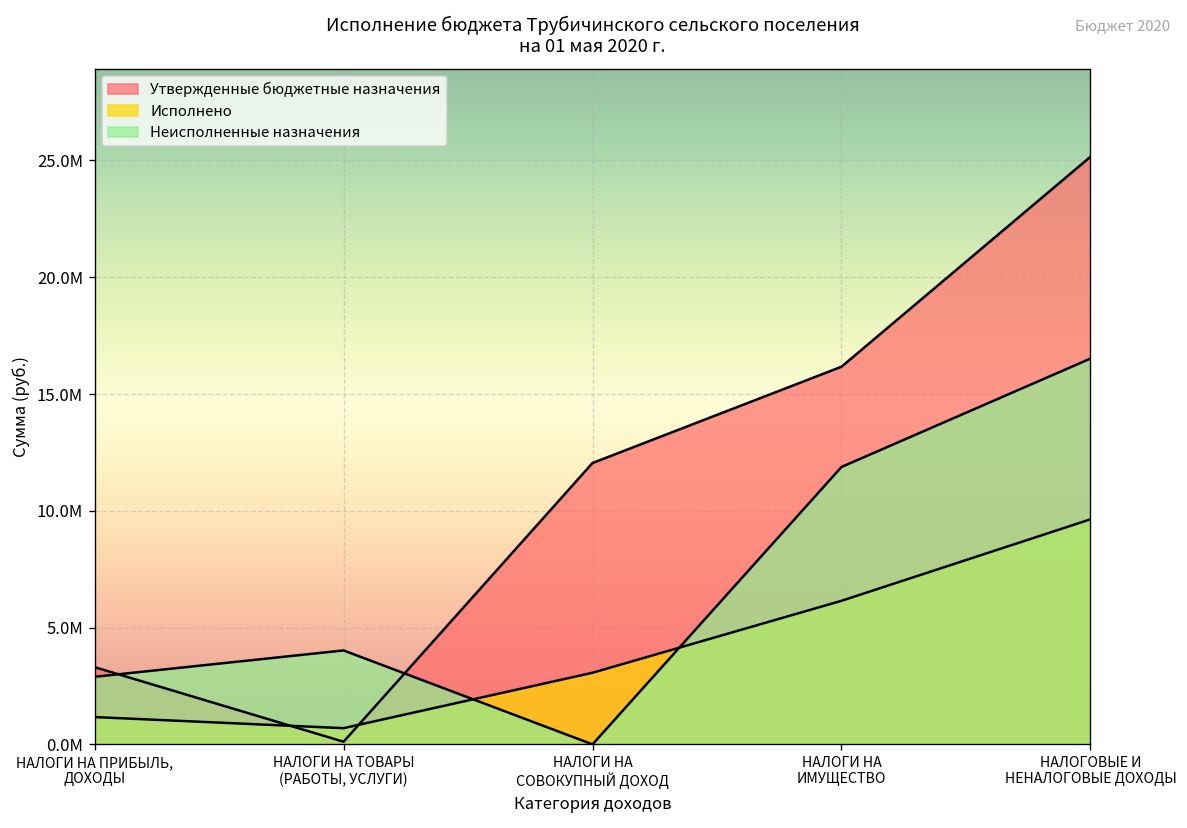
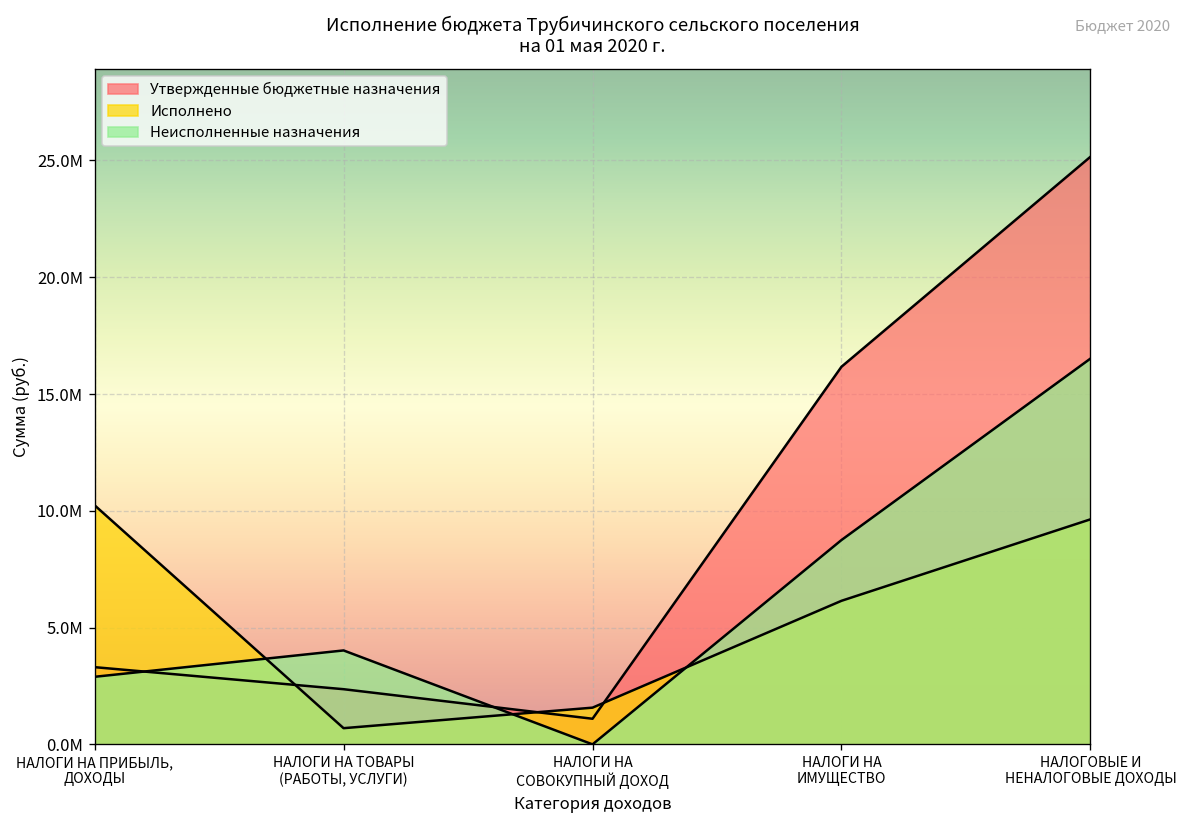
Исполнено, НАЛОГИ НА ПРИБЫЛЬ, ДОХОДЫ: 1200000 -> 10200000
Утвержденные бюджетные назначения, НАЛОГИ НА ТОВАРЫ (РАБОТЫ, УСЛУГИ): 100000 -> 2400000
Утвержденные бюджетные назначения, НАЛОГИ НА СОВОКУПНЫЙ ДОХОД: 12000000 -> 1100000
Исполнено, НАЛОГИ НА СОВОКУПНЫЙ ДОХОД: 3100000 -> 1600000
Неисполненные назначения, НАЛОГИ НА ИМУЩЕСТВО: 11900000 -> 8700000
